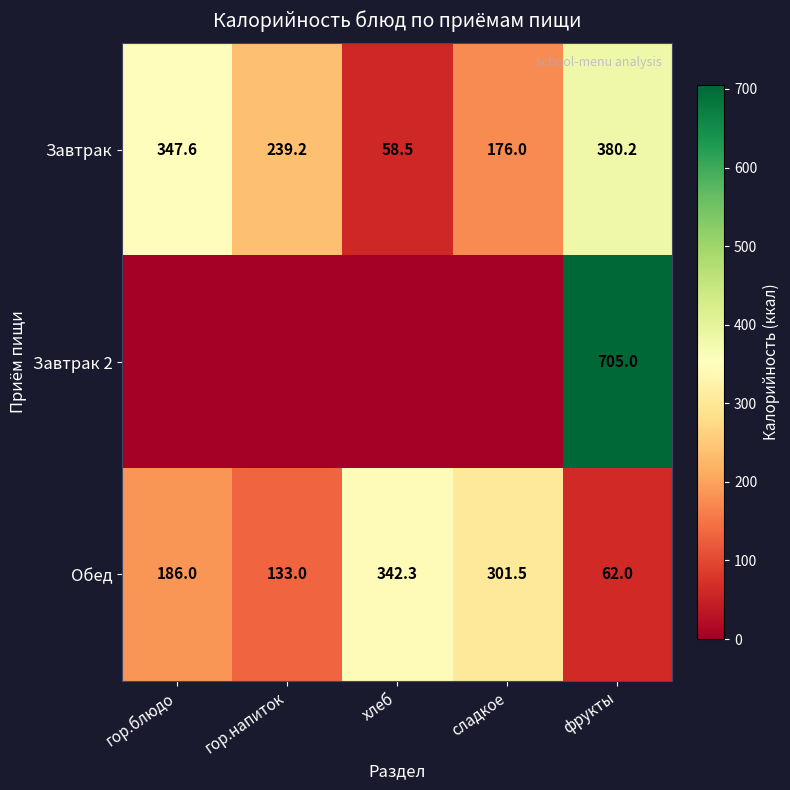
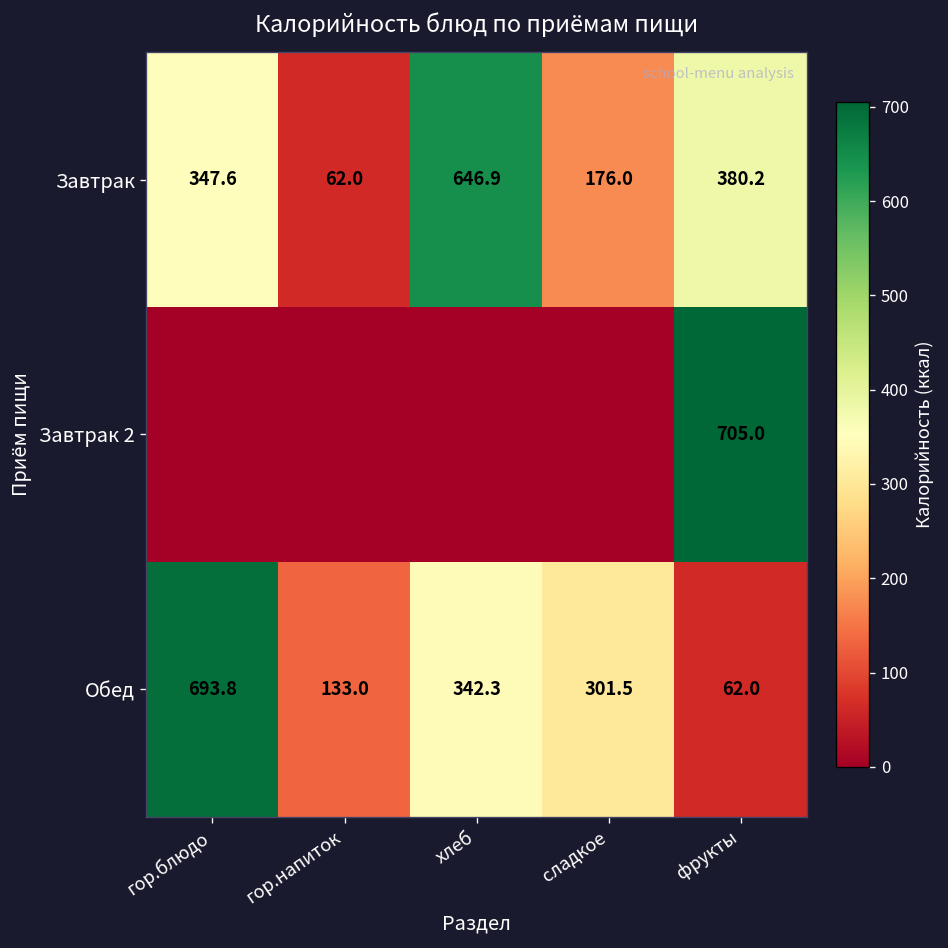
Завтрак, гор.напиток: 239.2 -> 62.0
Завтрак, хлеб: 58.5 -> 646.9
Обед, гор.блюдо: 186.0 -> 693.8
